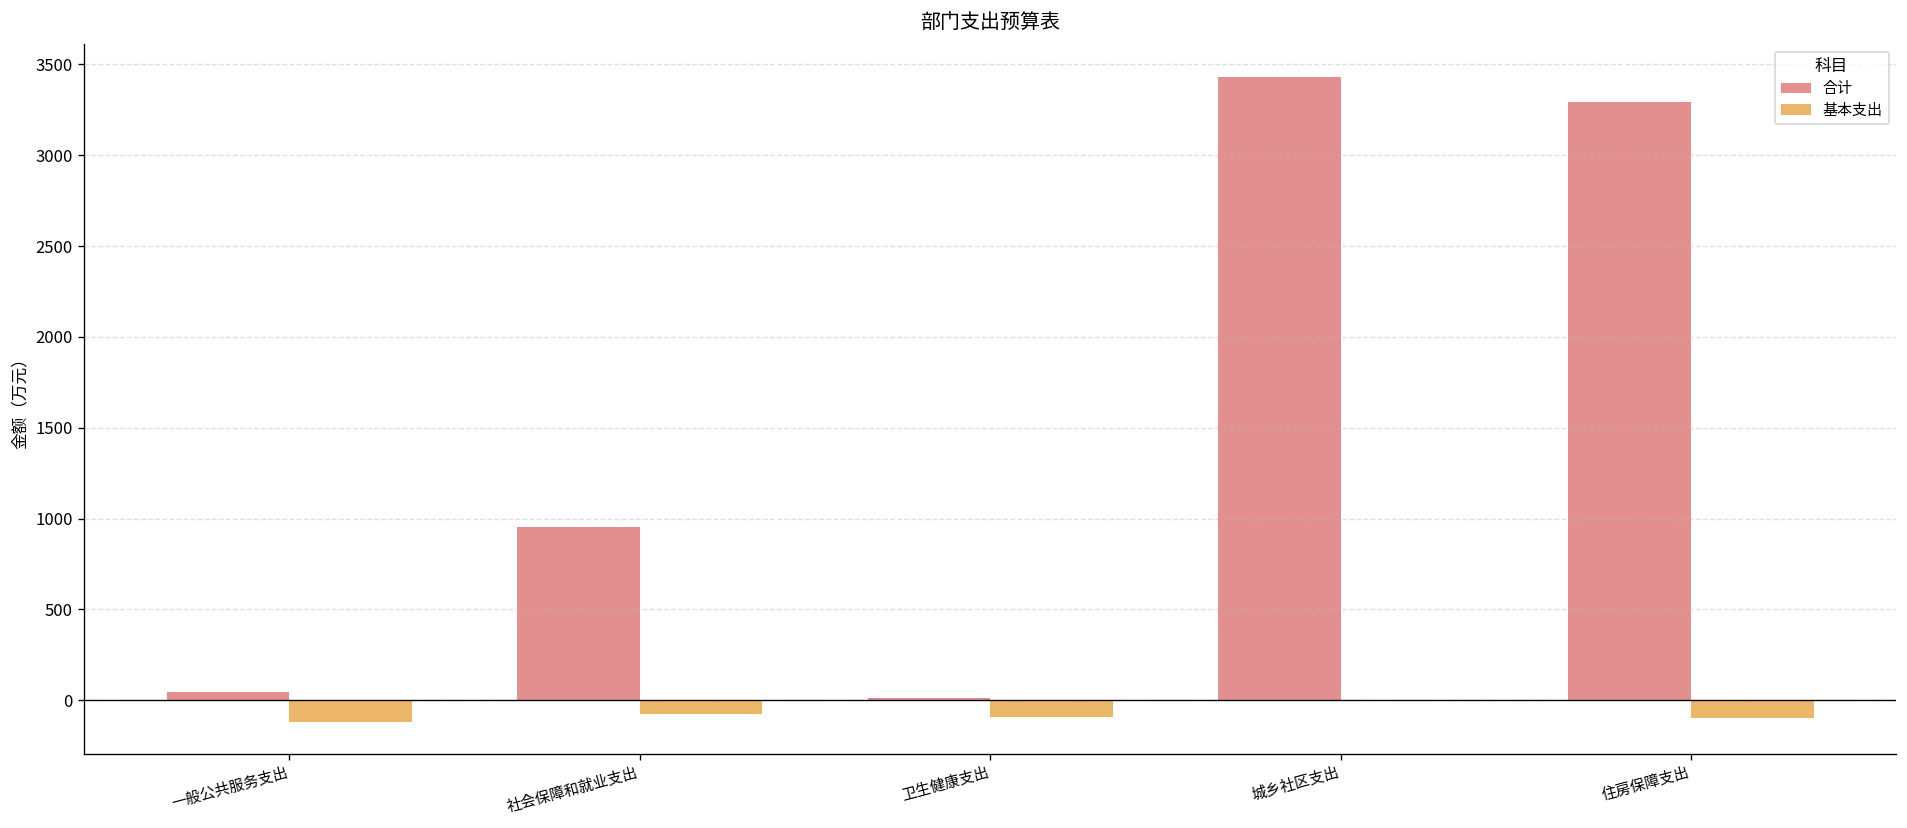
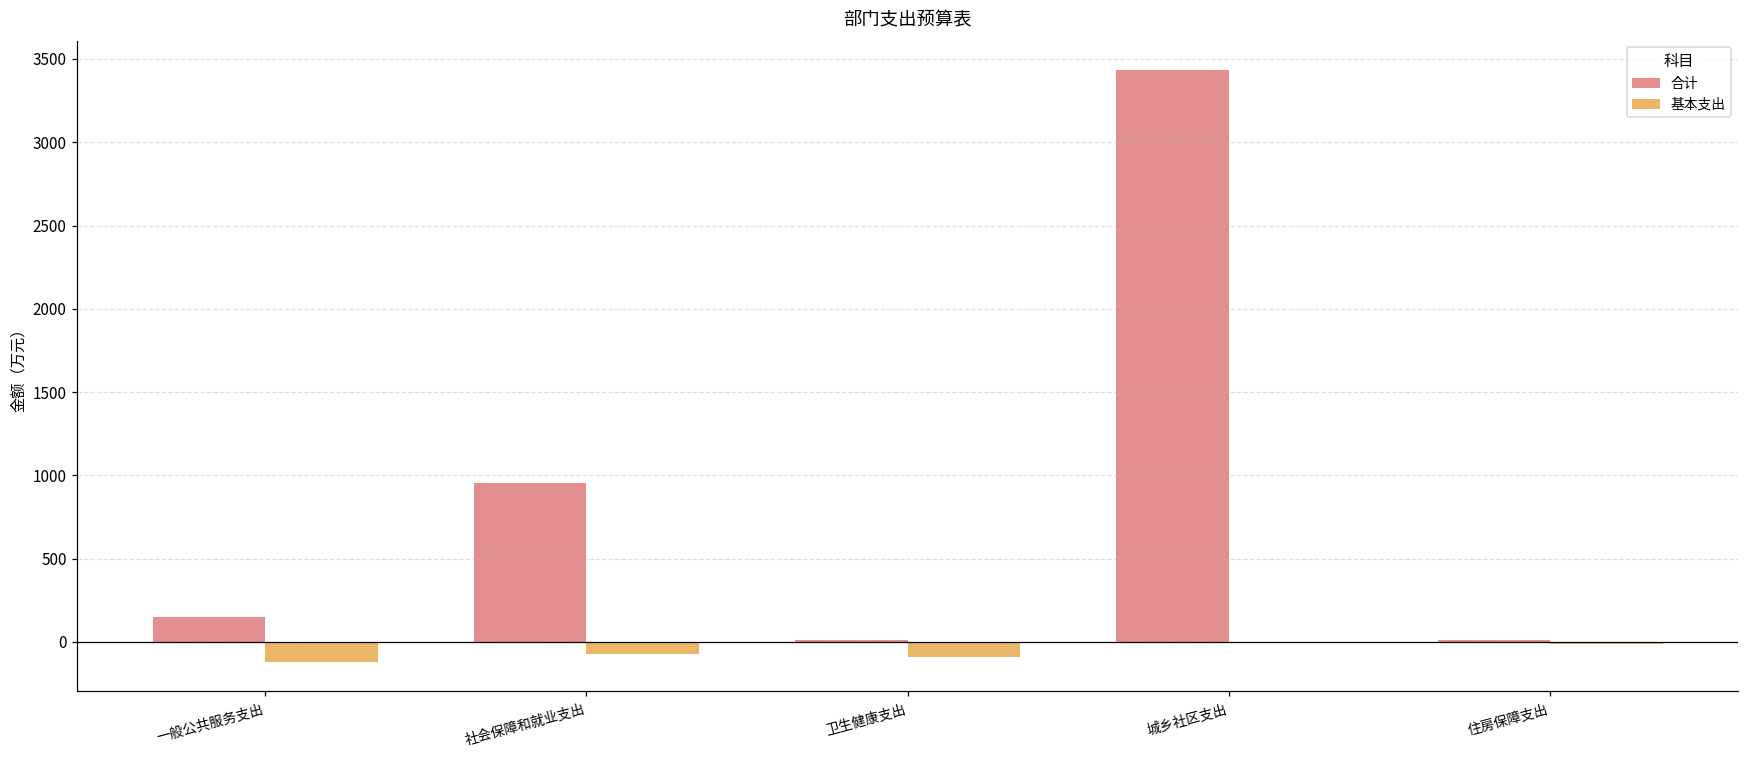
合计, 一般公共服务支出: 40 -> 150
合计, 住房保障支出: 3300 -> 10
基本支出, 住房保障支出: -100 -> -10
